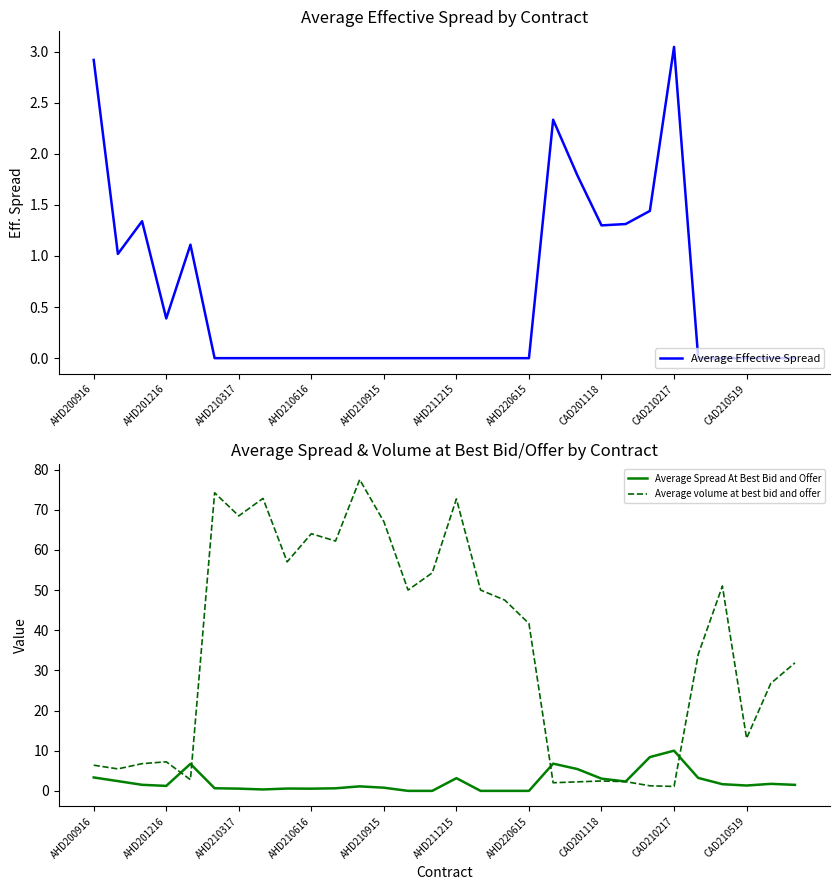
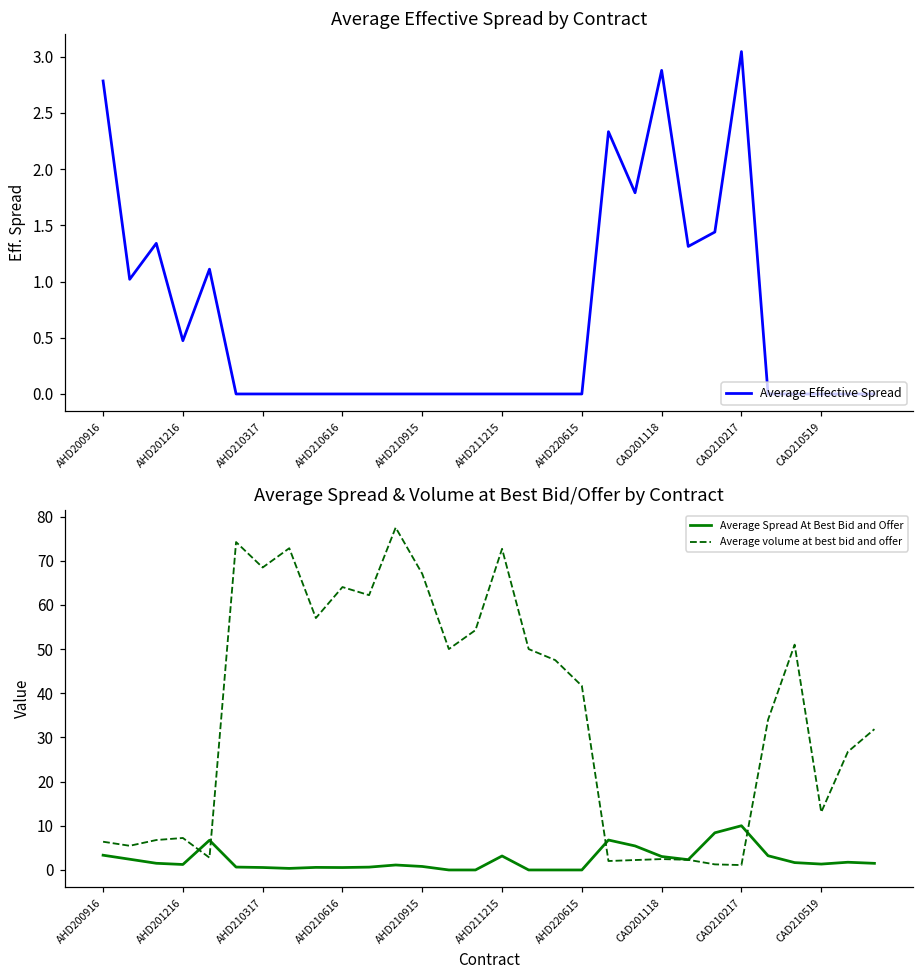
Average Effective Spread by Contract, AHD200916: 2.92 -> 2.78
Average Effective Spread by Contract, AHD201216: 0.39 -> 0.47
Average Effective Spread by Contract, CAD201118: 1.30 -> 2.88
